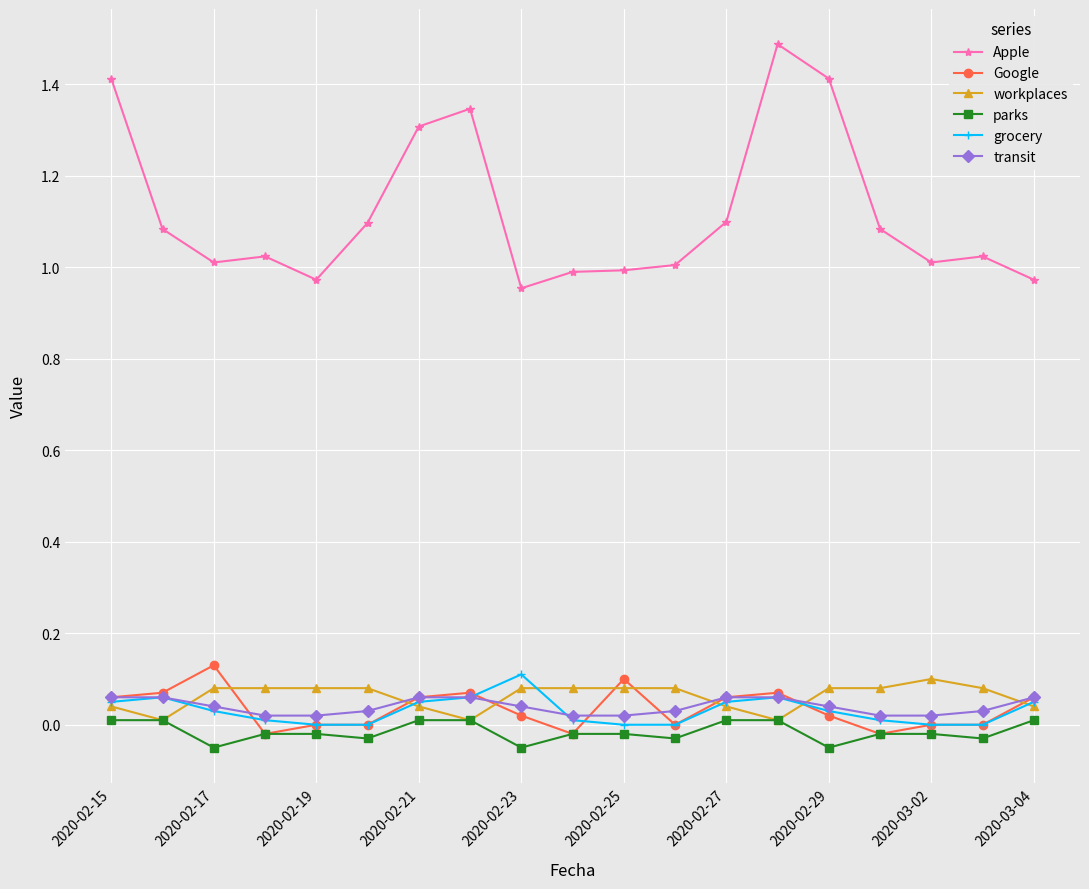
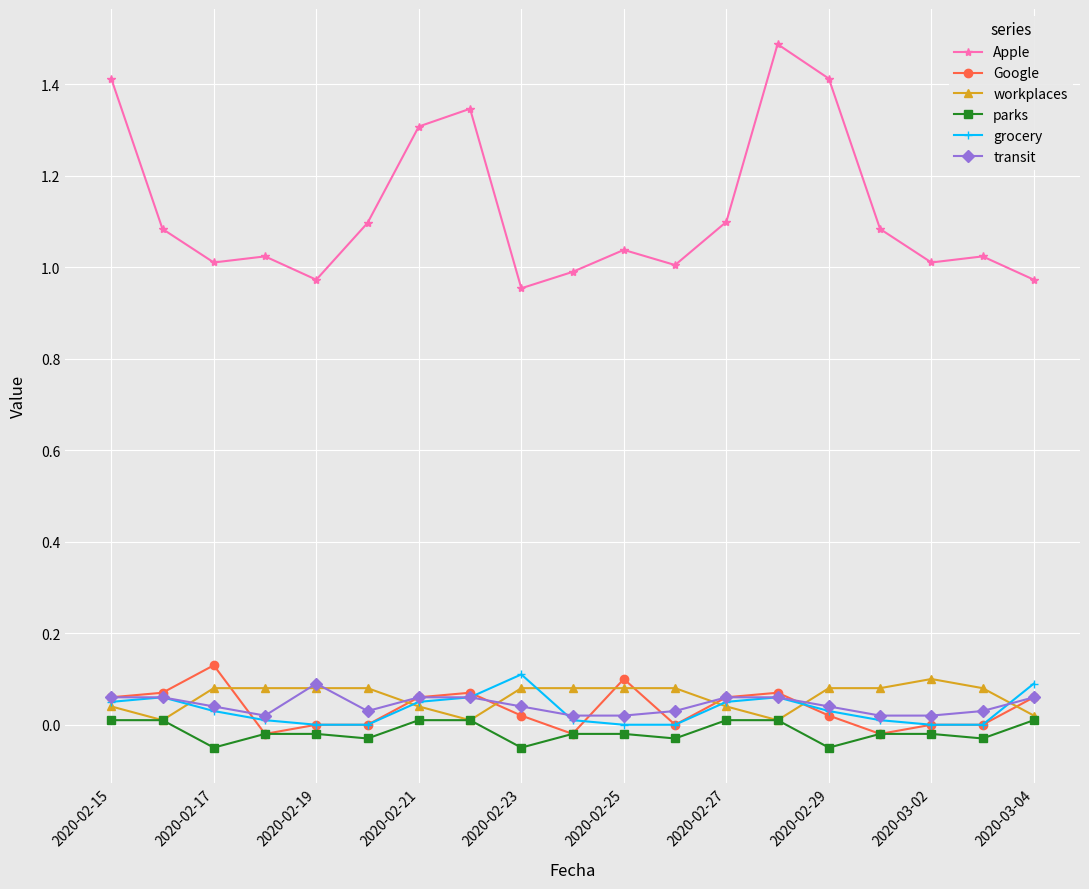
transit, 2020-02-19: 0.02 -> 0.09
Apple, 2020-02-25: 0.99 -> 1.04
workplaces, 2020-03-04: 0.04 -> 0.02
grocery, 2020-03-04: 0.05 -> 0.09
